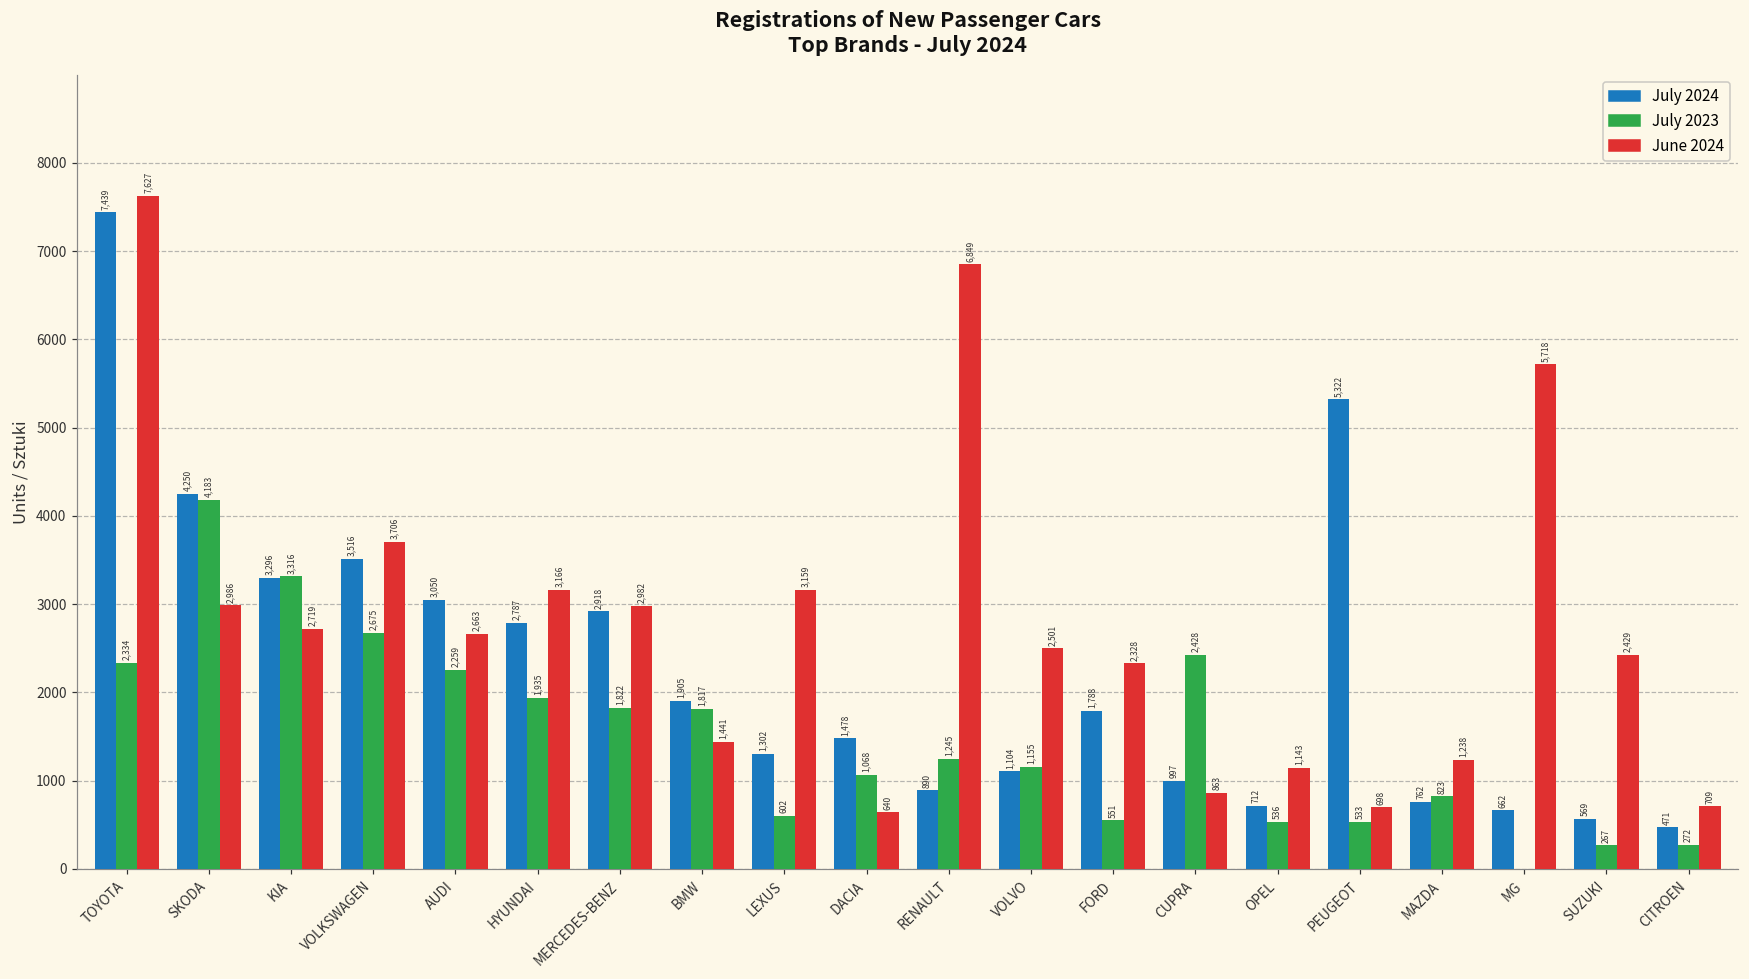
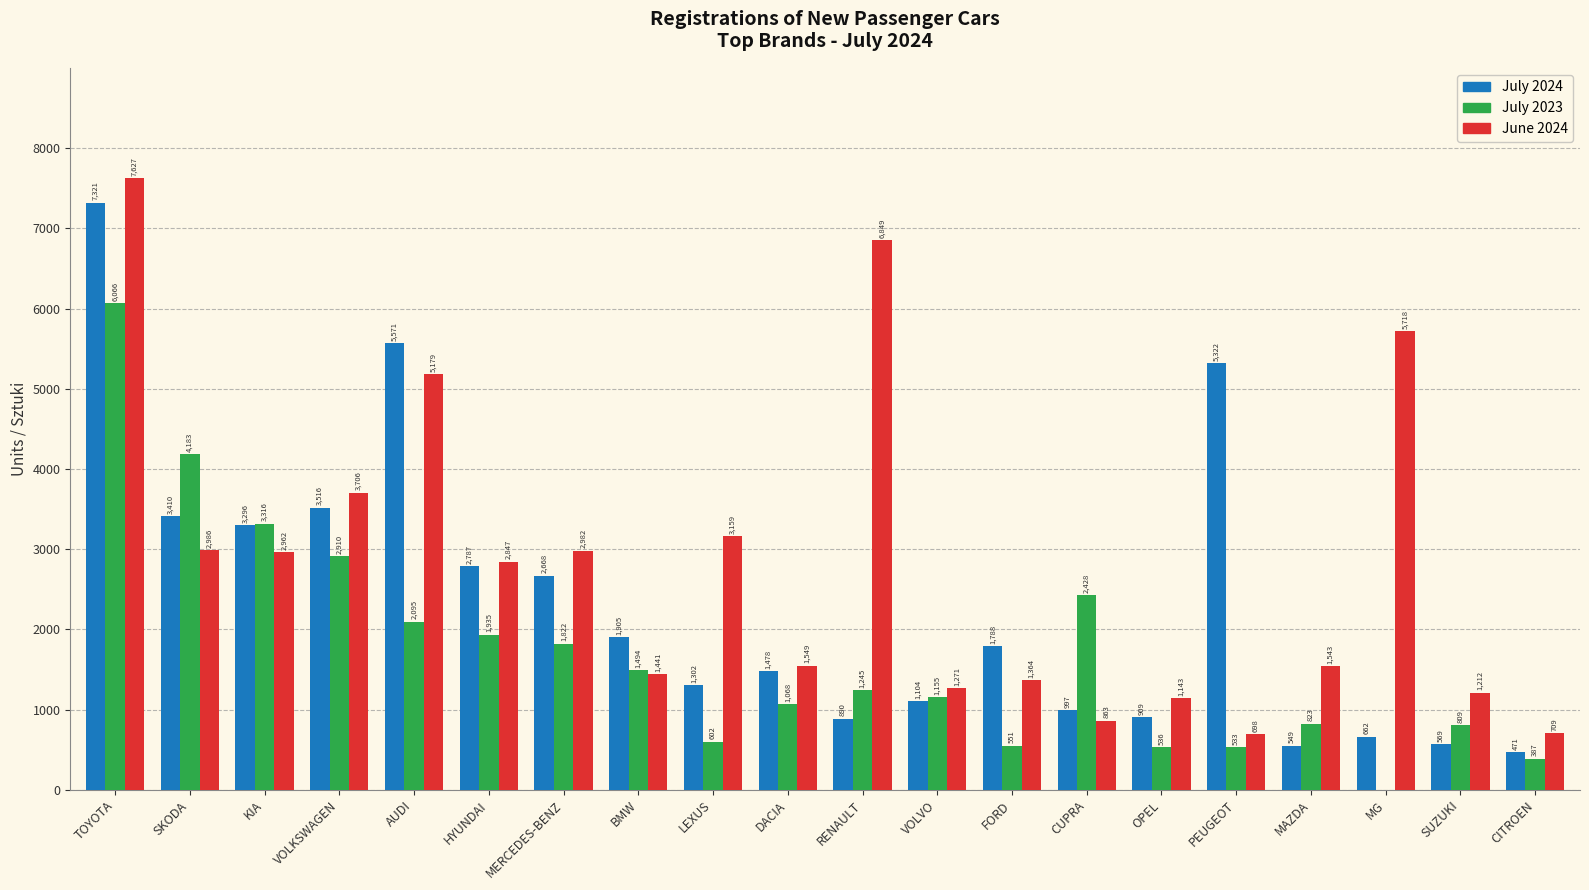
July 2024, TOYOTA: 7,439 -> 7,321
July 2023, TOYOTA: 2,334 -> 6,066
July 2024, SKODA: 4,250 -> 3,410
June 2024, KIA: 2,719 -> 2,962
July 2023, VOLKSWAGEN: 2,675 -> 2,910
July 2024, AUDI: 3,050 -> 5,571
July 2023, AUDI: 2,259 -> 2,095
June 2024, AUDI: 2,663 -> 5,179
June 2024, HYUNDAI: 3,166 -> 2,847
July 2024, MERCEDES-BENZ: 2,918 -> 2,668
July 2023, BMW: 1,817 -> 1,494
June 2024, DACIA: 640 -> 1,549
June 2024, VOLVO: 2,501 -> 1,271
June 2024, FORD: 2,328 -> 1,364
July 2024, OPEL: 712 -> 909
July 2024, MAZDA: 762 -> 549
June 2024, MAZDA: 1,238 -> 1,543
July 2023, SUZUKI: 267 -> 809
June 2024, SUZUKI: 2,429 -> 1,212
July 2023, CITROEN: 272 -> 387
